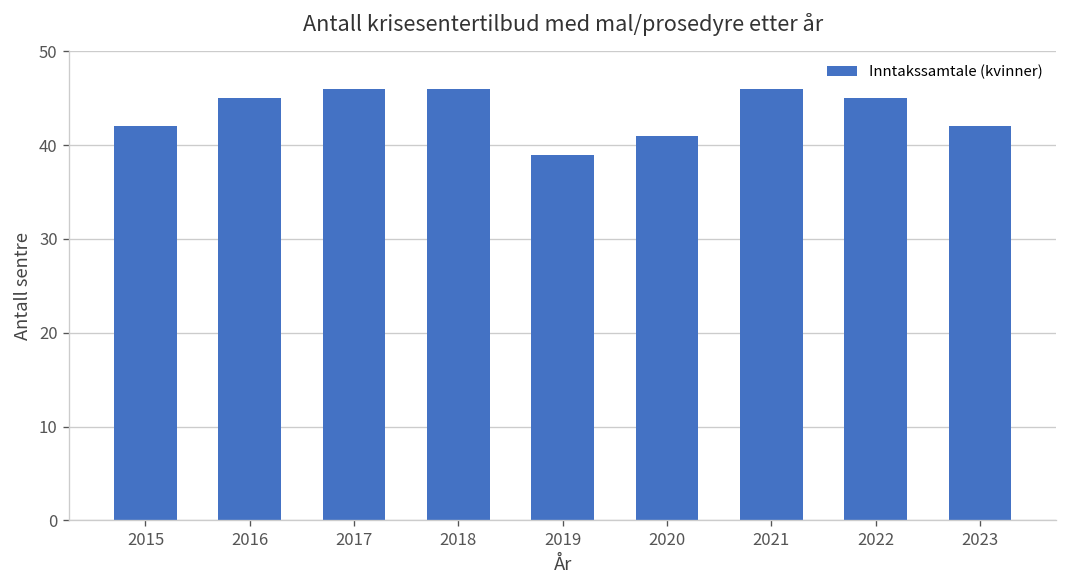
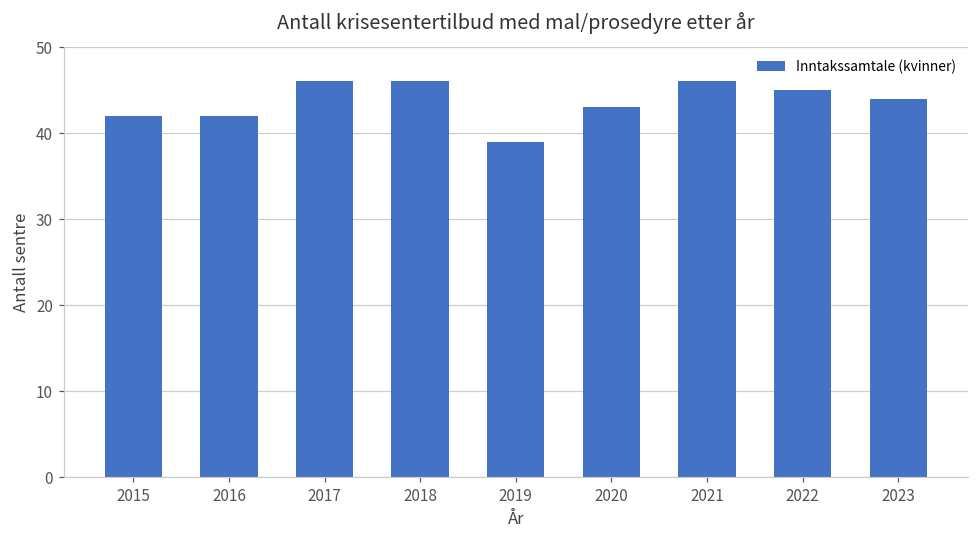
2016: 45 -> 42
2020: 41 -> 43
2023: 42 -> 44
